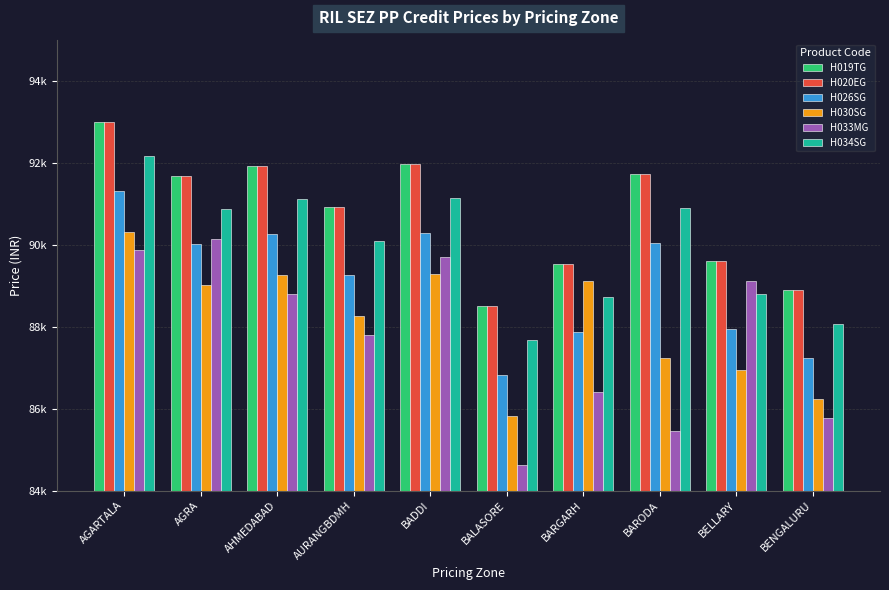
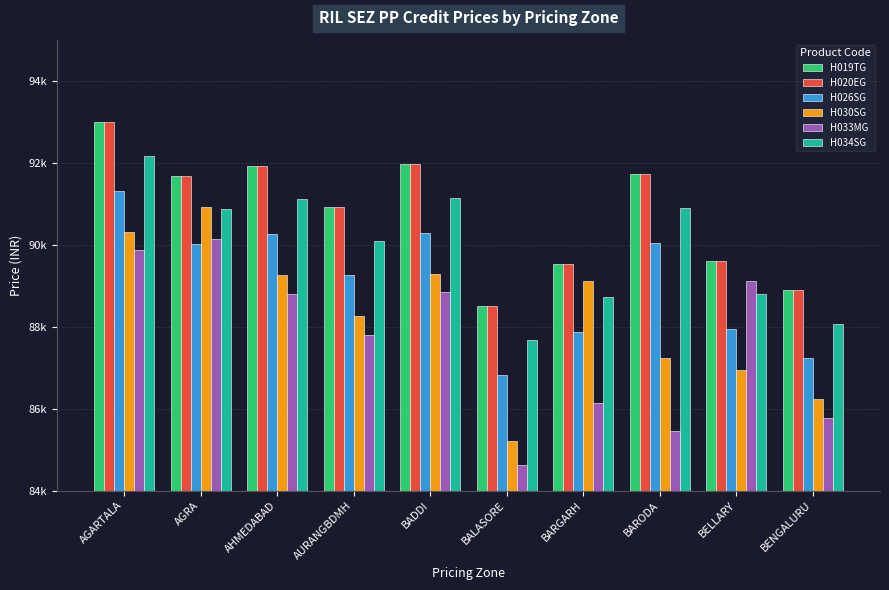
H030SG, AGRA: 89000 -> 90900
H033MG, BADDI: 89700 -> 88800
H030SG, BALASORE: 85800 -> 85200
H033MG, BARGARH: 86400 -> 86100
